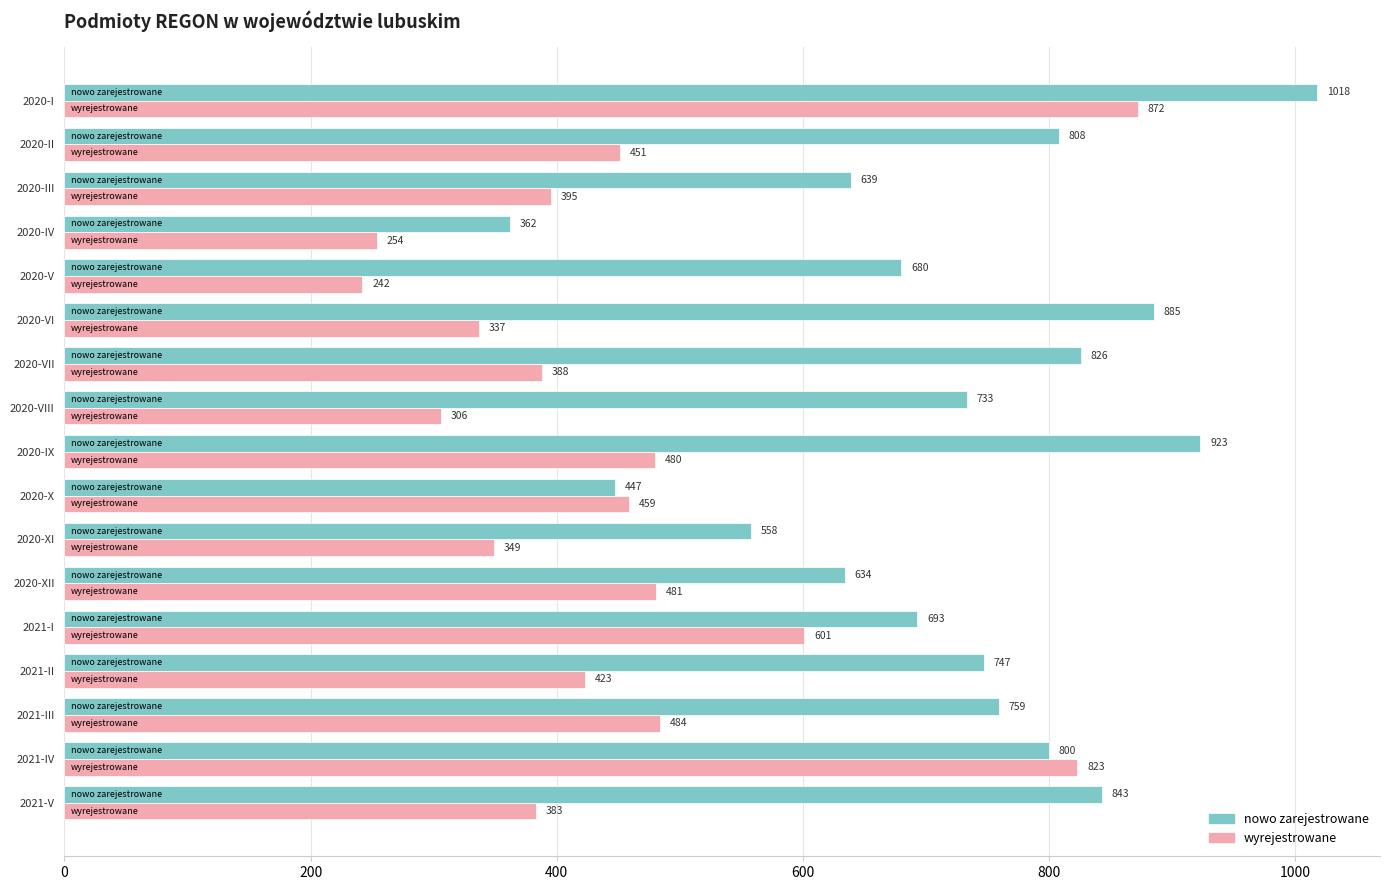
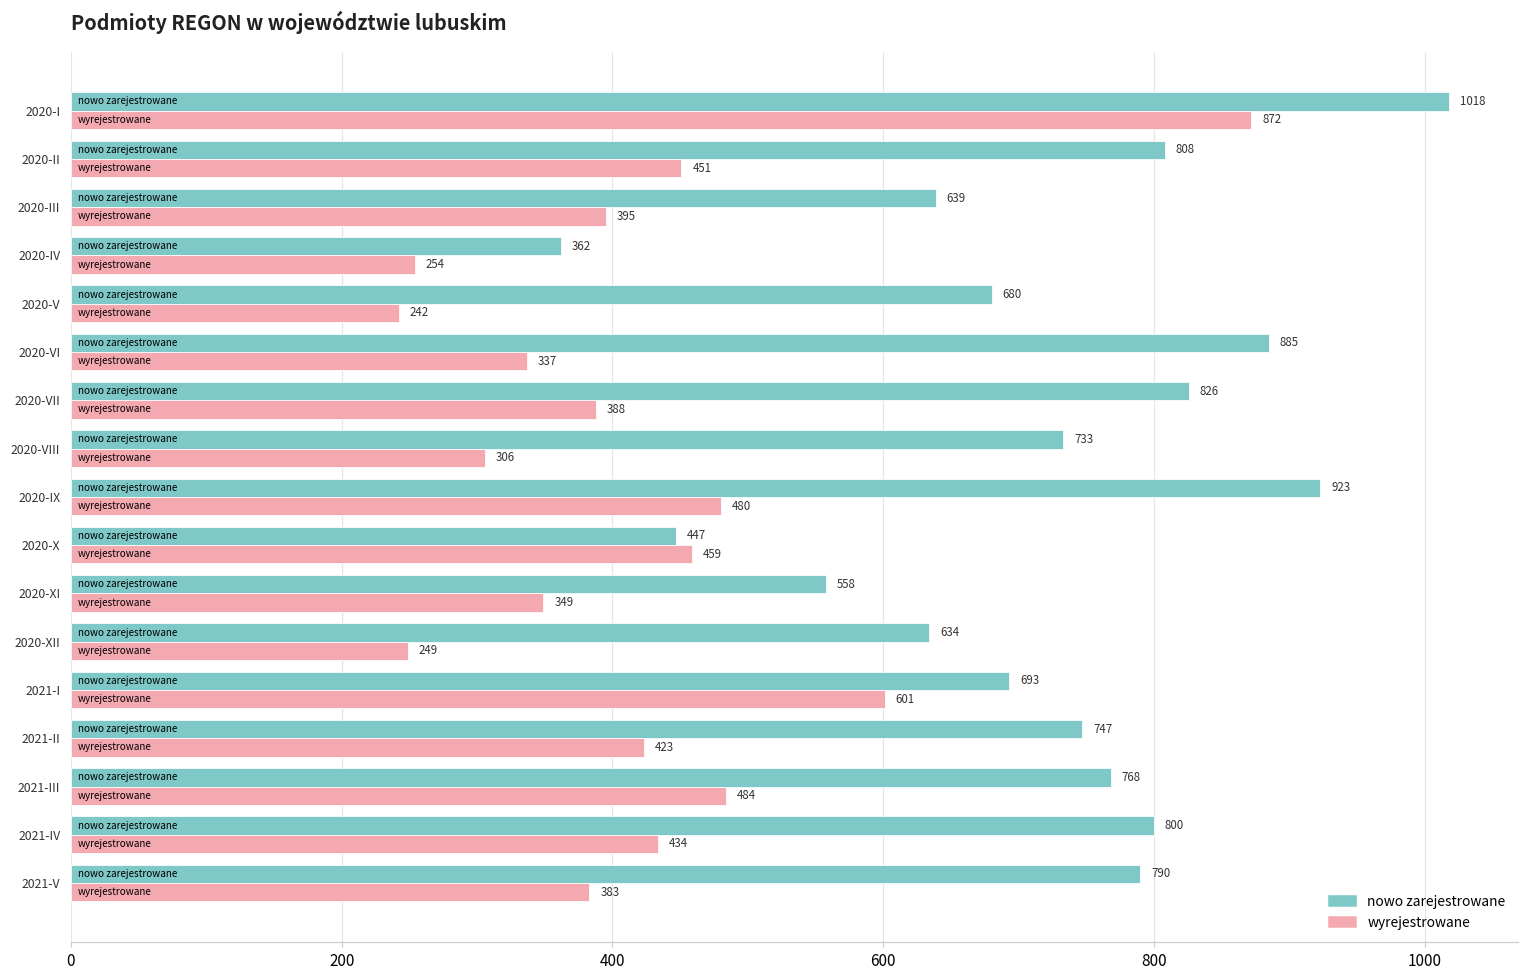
wyrejestrowane, 2020-XII: 481 -> 249
nowo zarejestrowane, 2021-III: 759 -> 768
wyrejestrowane, 2021-IV: 823 -> 434
nowo zarejestrowane, 2021-V: 843 -> 790
